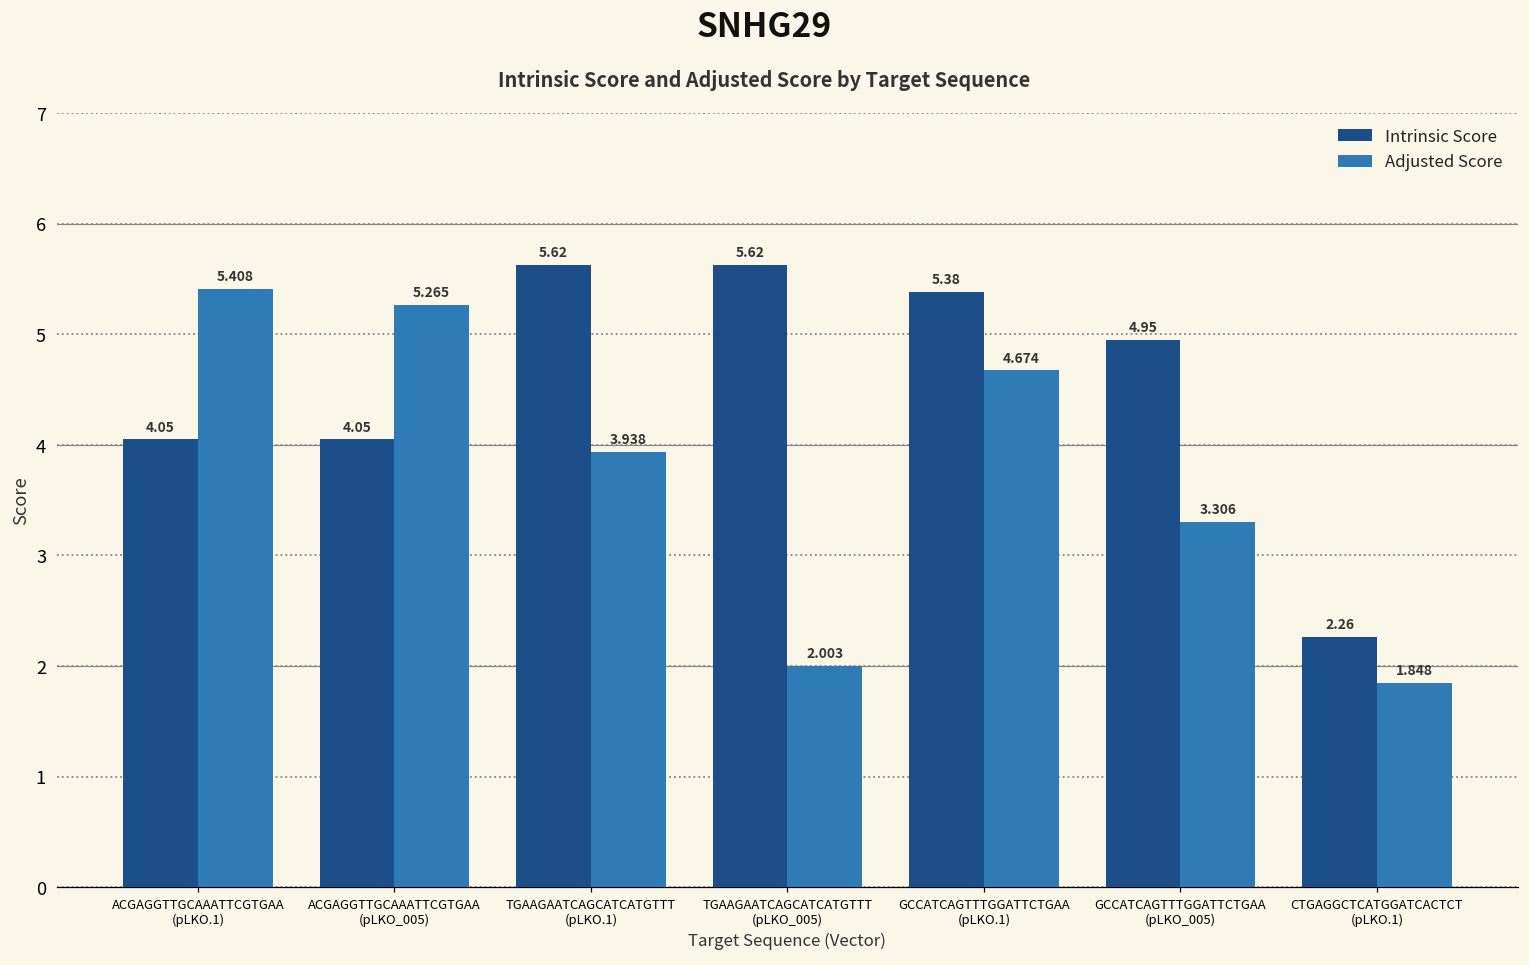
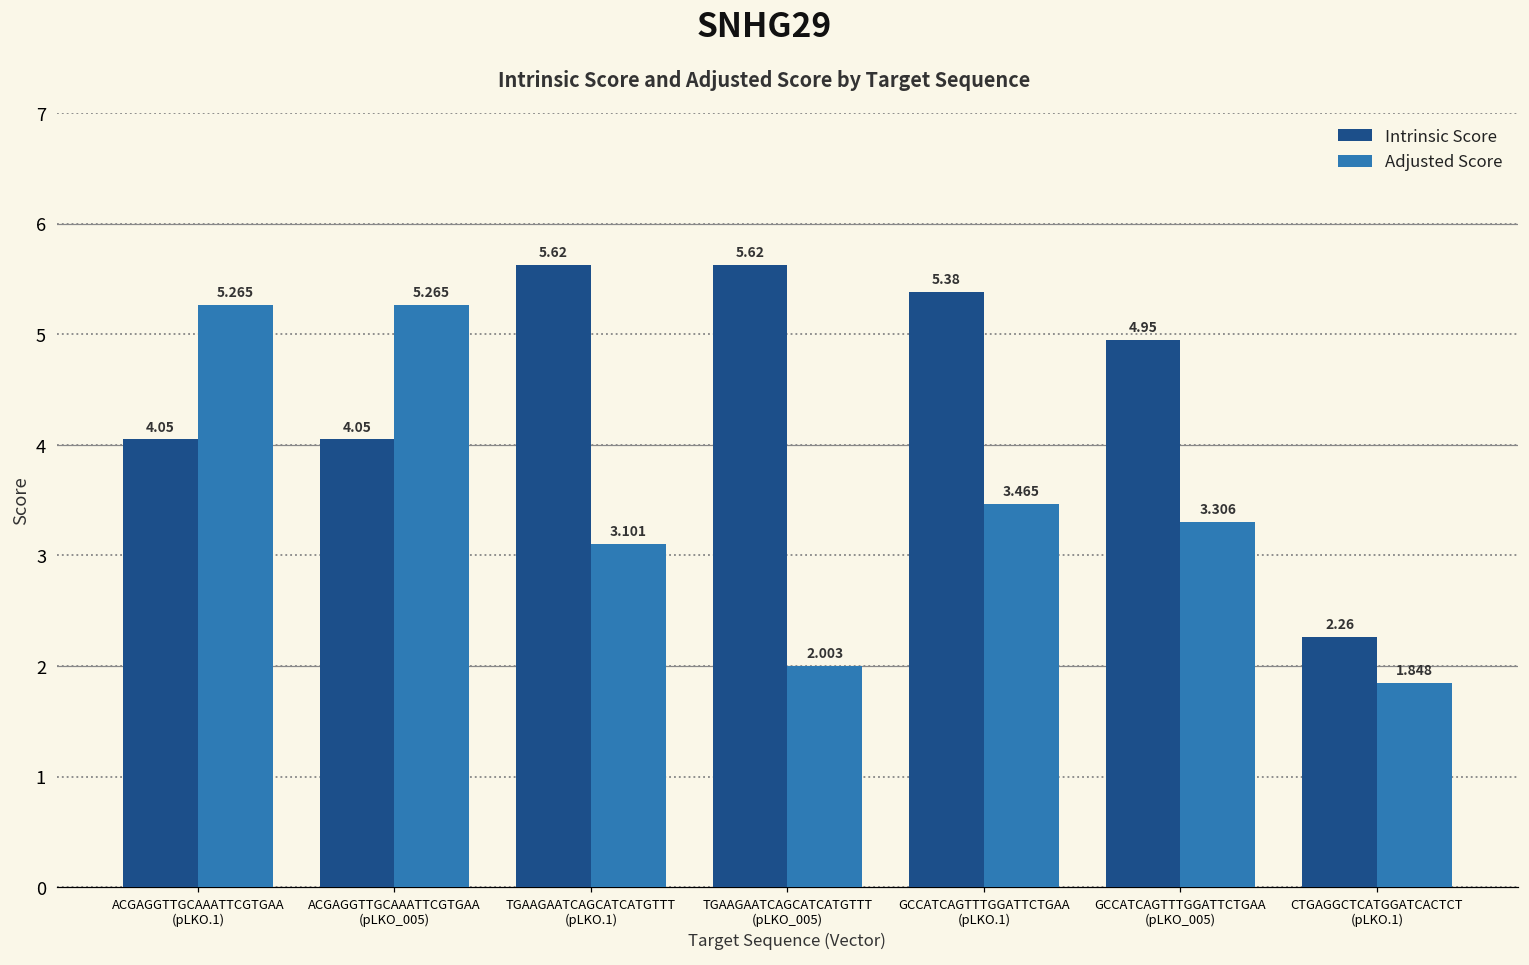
Adjusted Score, ACGAGGTTGCAAATTCGTGAA (pLKO.1): 5.408 -> 5.265
Adjusted Score, TGAAGAATCAGCATCATGTTT (pLKO.1): 3.938 -> 3.101
Adjusted Score, GCCATCAGTTTGGATTCTGAA (pLKO.1): 4.674 -> 3.465
